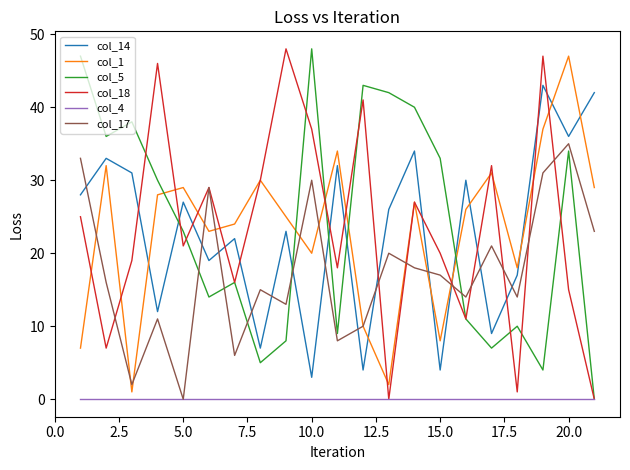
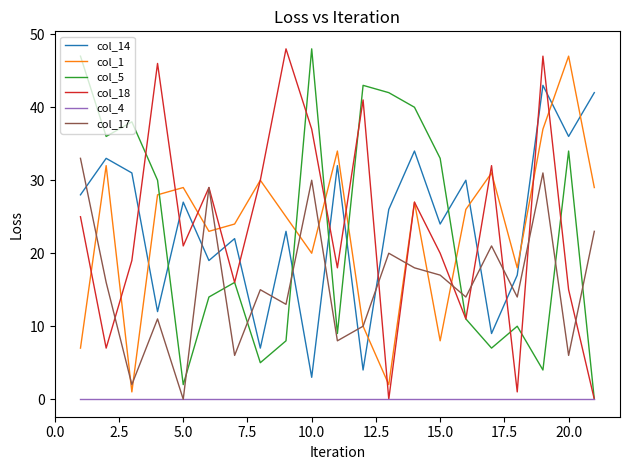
col_5, 5.0: 23 -> 2
col_14, 15.0: 4 -> 24
col_17, 20.0: 35 -> 6
